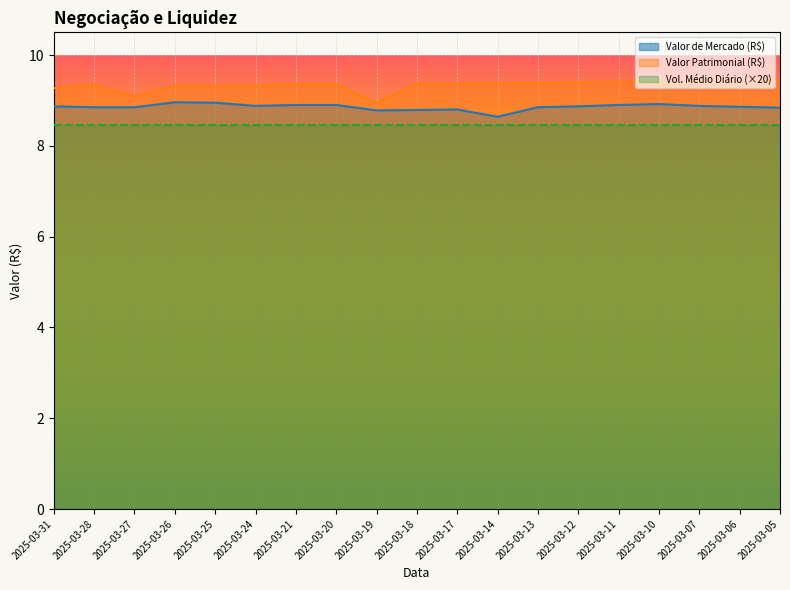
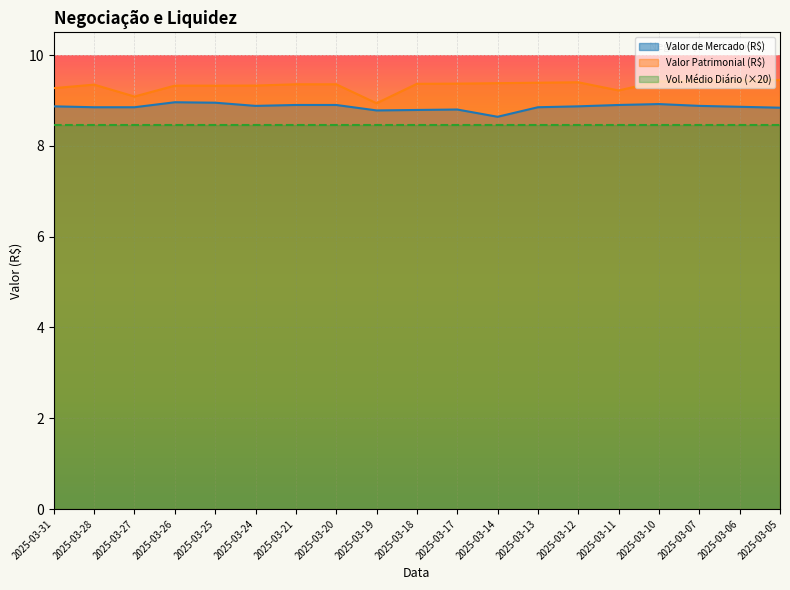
Valor Patrimonial (R$), 2025-03-11: 9.4 -> 9.2
